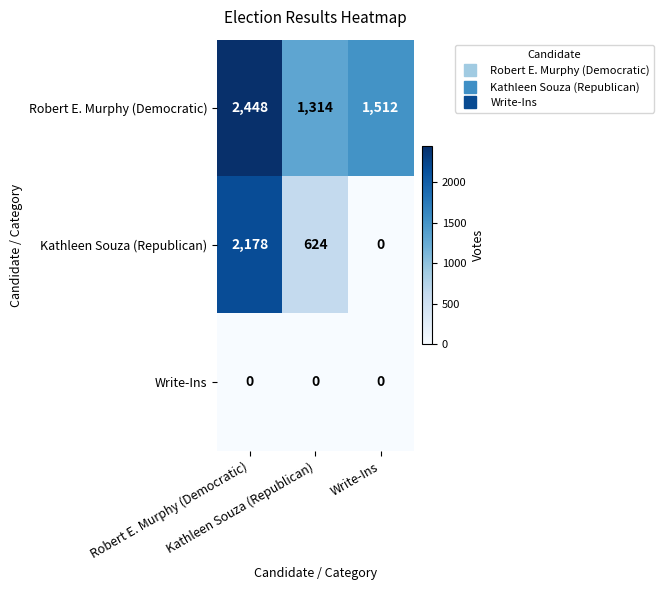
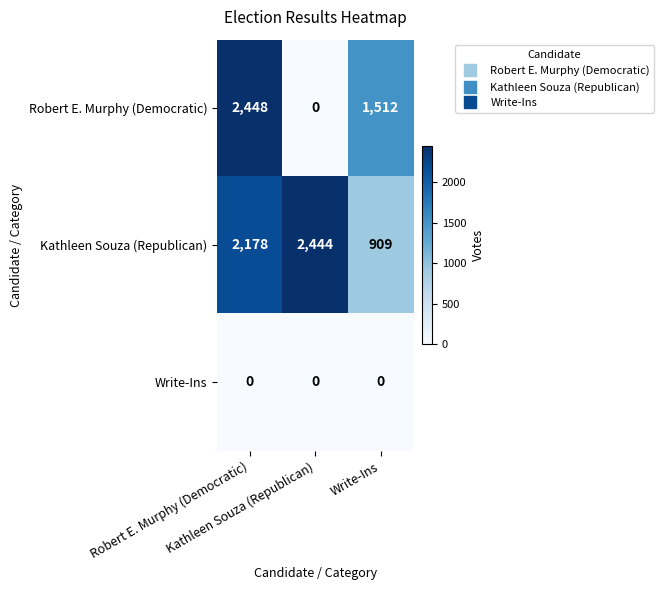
Robert E. Murphy (Democratic), Kathleen Souza (Republican): 1,314 -> 0
Kathleen Souza (Republican), Kathleen Souza (Republican): 624 -> 2,444
Kathleen Souza (Republican), Write-Ins: 0 -> 909
